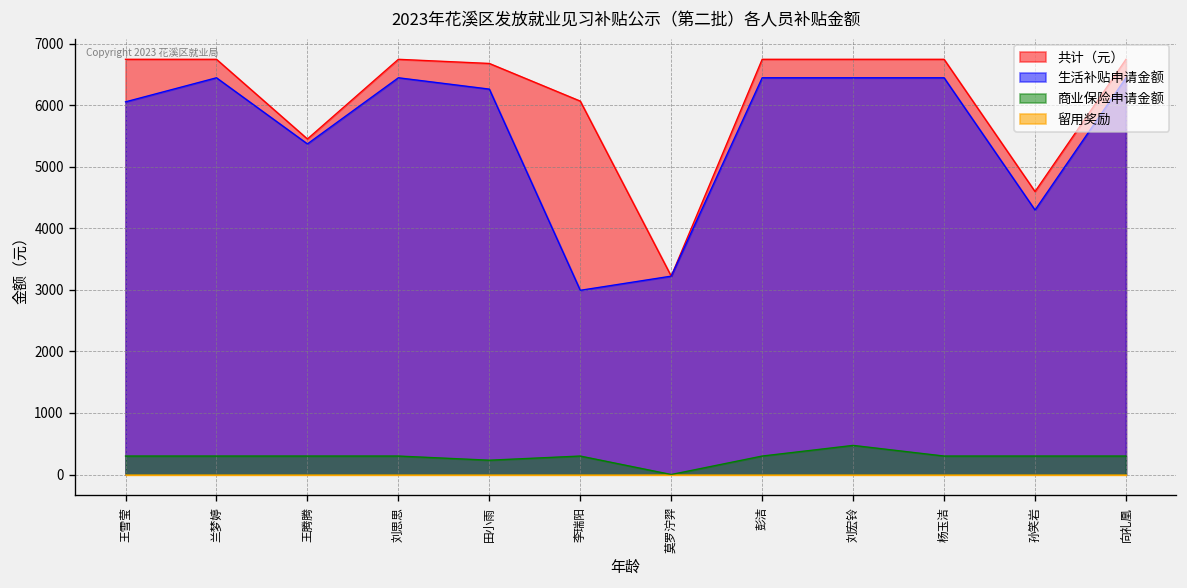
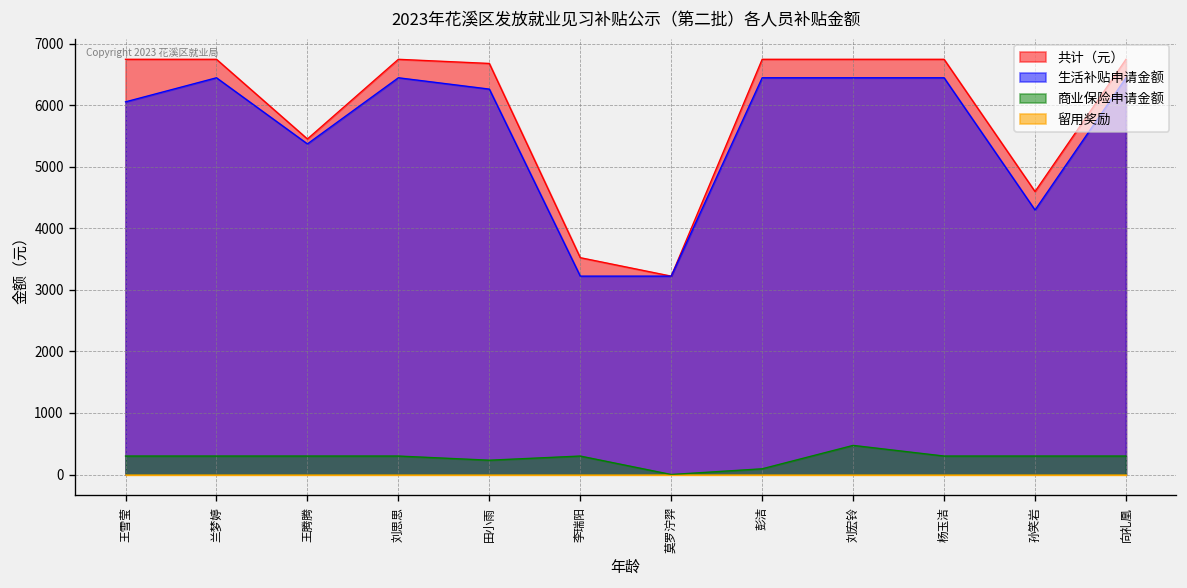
共计（元）, 李瑞阳: 6100 -> 3500
生活补贴申请金额, 李瑞阳: 3000 -> 3200
商业保险申请金额, 彭洁: 300 -> 100
